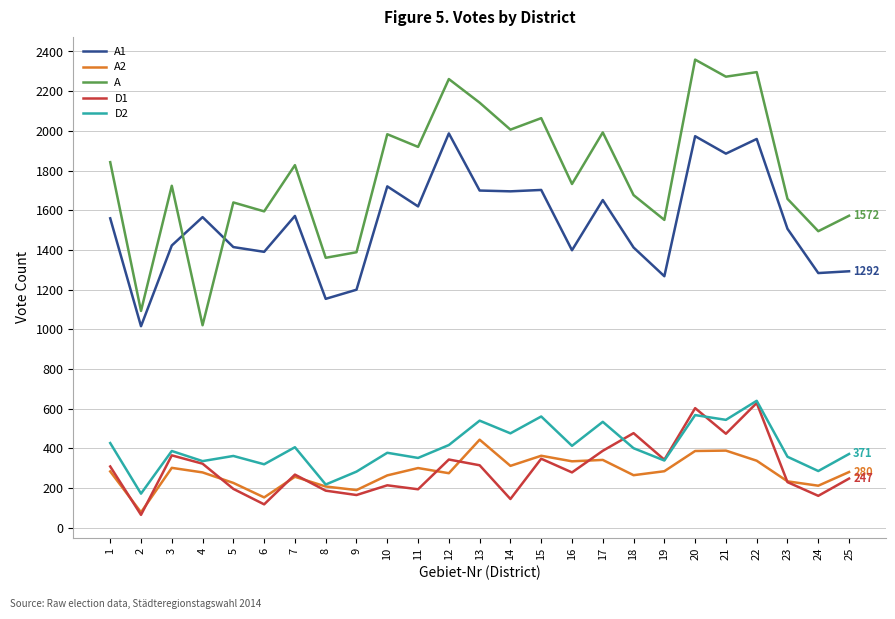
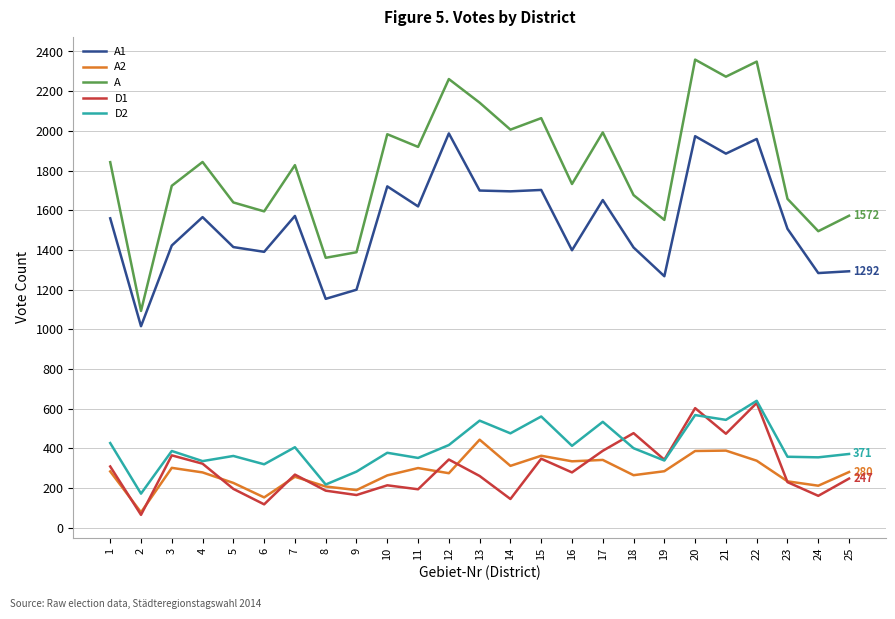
A, 4: 1020 -> 1840
D1, 13: 310 -> 260
A, 22: 2300 -> 2350
D2, 24: 290 -> 350
